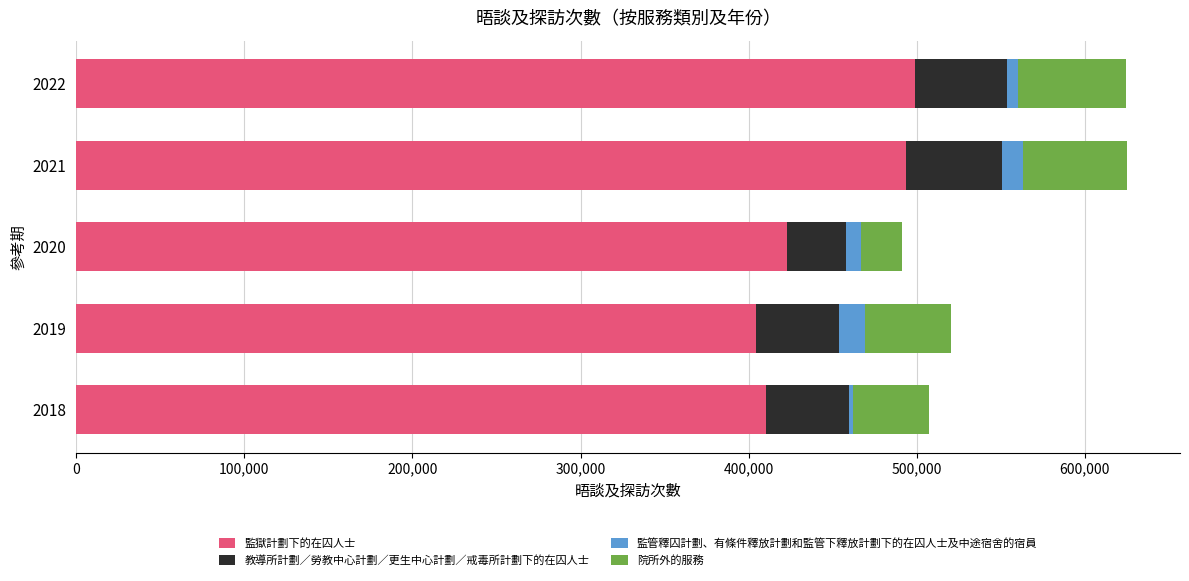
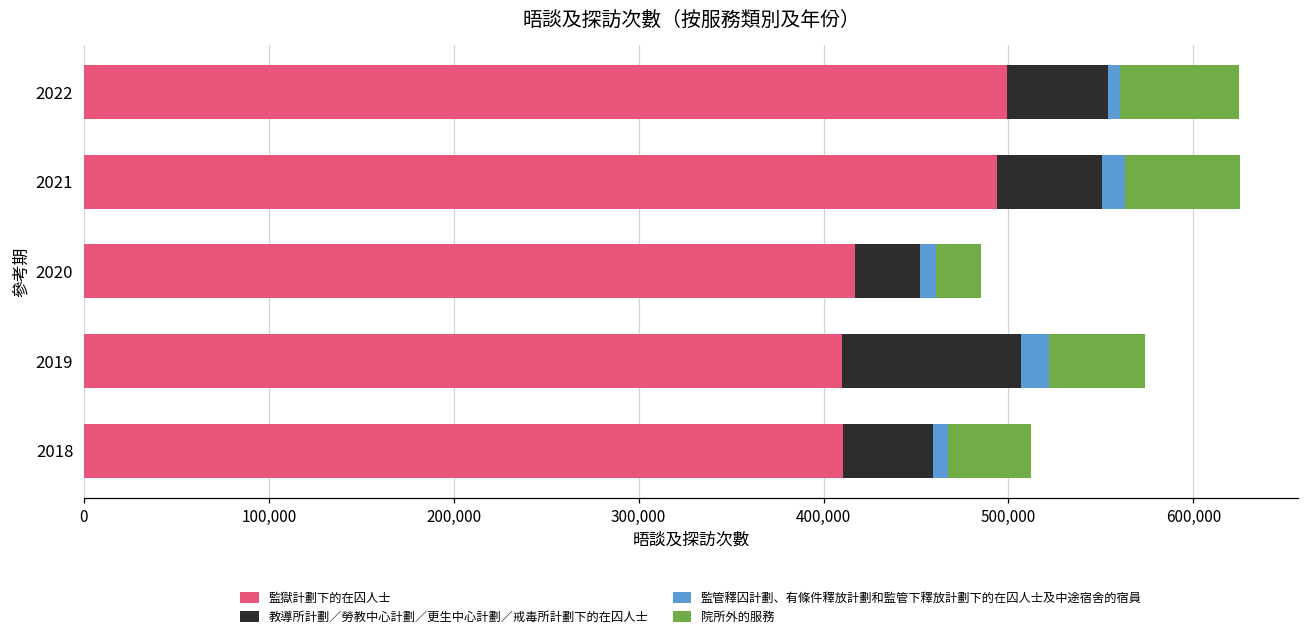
監獄計劃下的在囚人士, 2020: 423,000 -> 417,000
監獄計劃下的在囚人士, 2019: 404,000 -> 410,000
教導所計劃／勞教中心計劃／更生中心計劃／戒毒所計劃下的在囚人士, 2019: 49,000 -> 97,000
監管釋囚計劃、有條件釋放計劃和監管下釋放計劃下的在囚人士及中途宿舍的宿員, 2018: 3,000 -> 8,000
